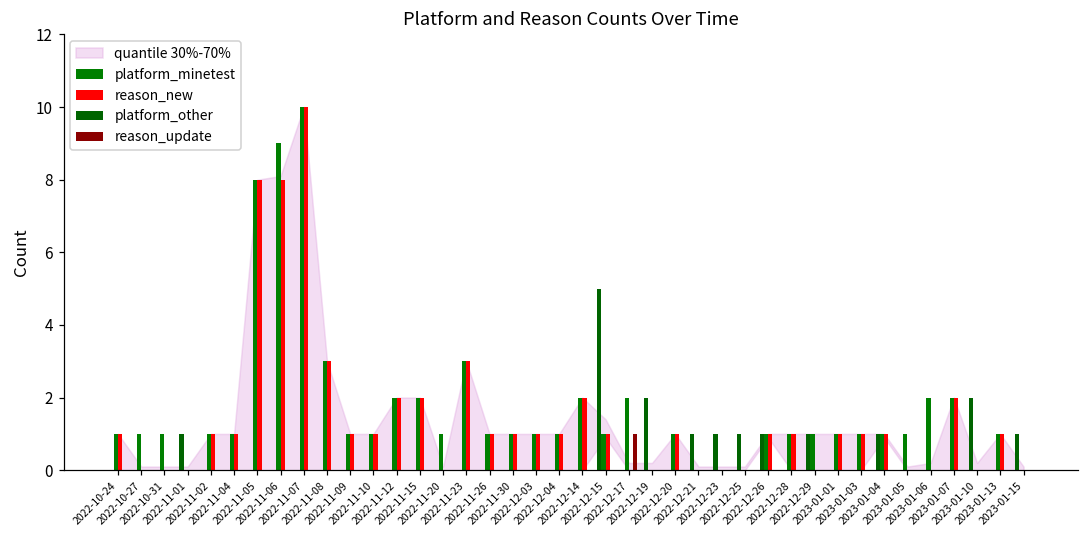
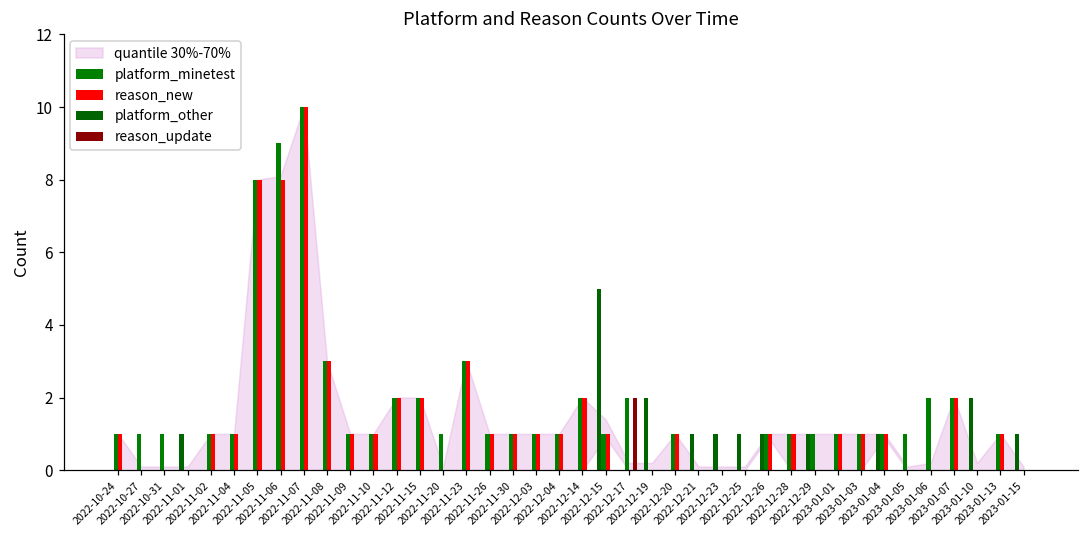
reason_update, 2022-12-17: 1 -> 2
